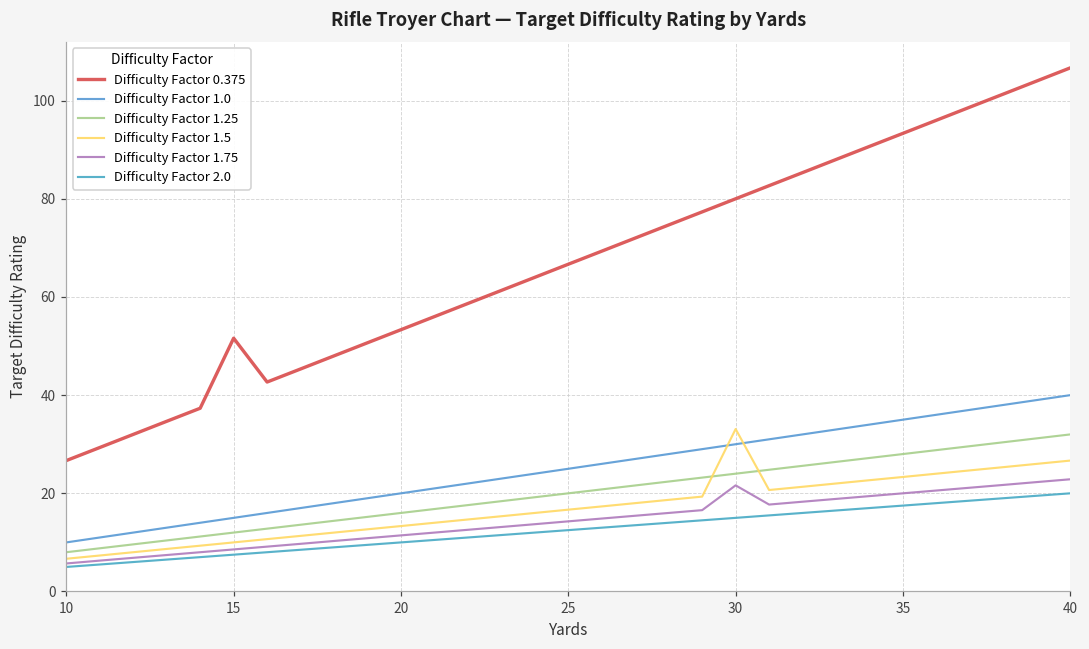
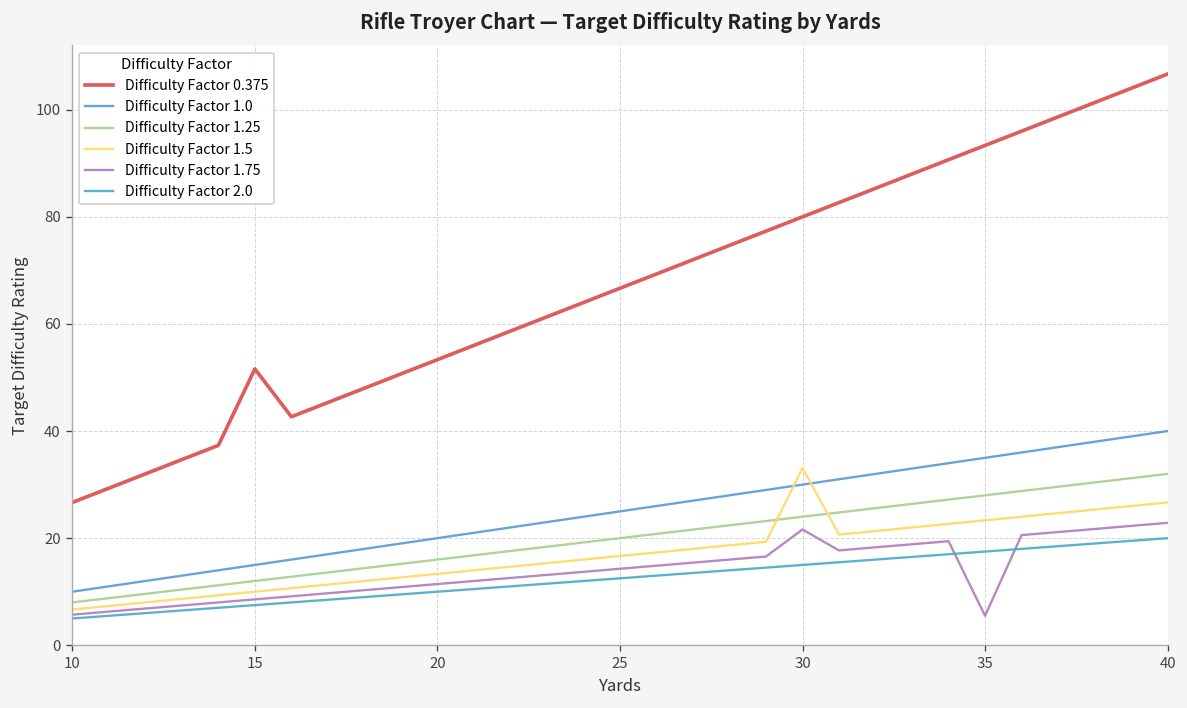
Difficulty Factor 1.75, 35: 20 -> 6
